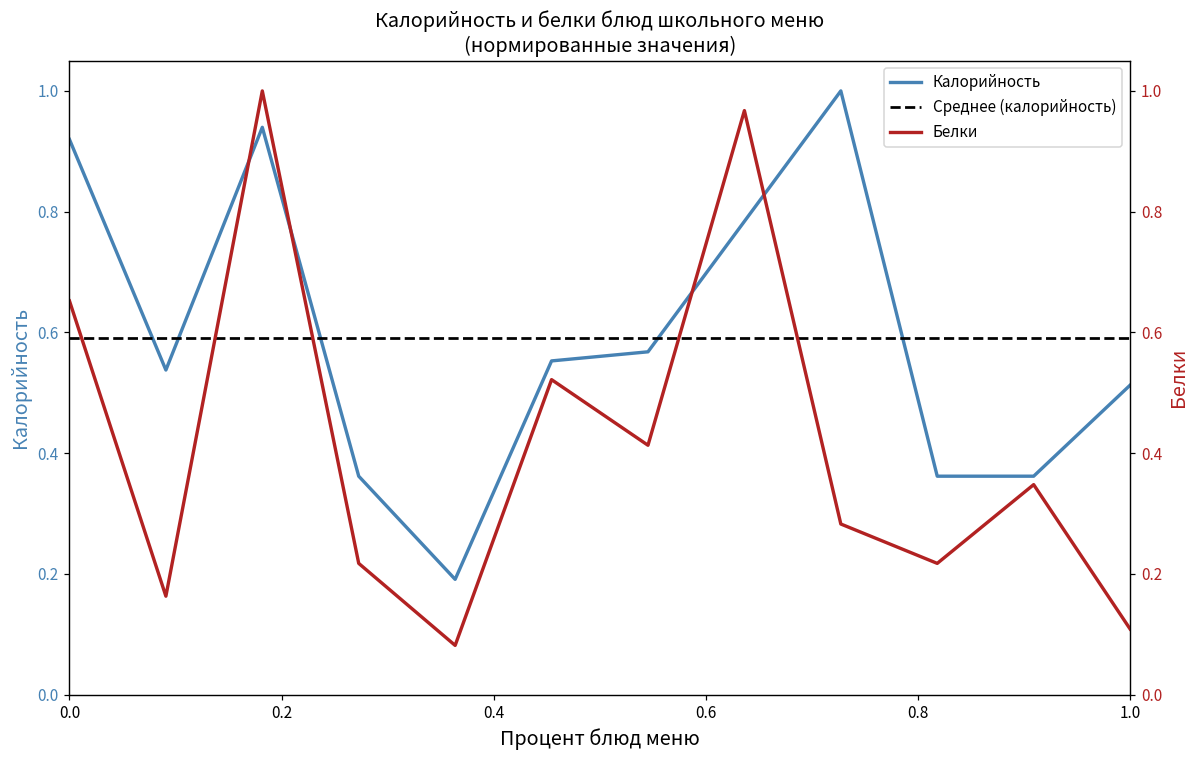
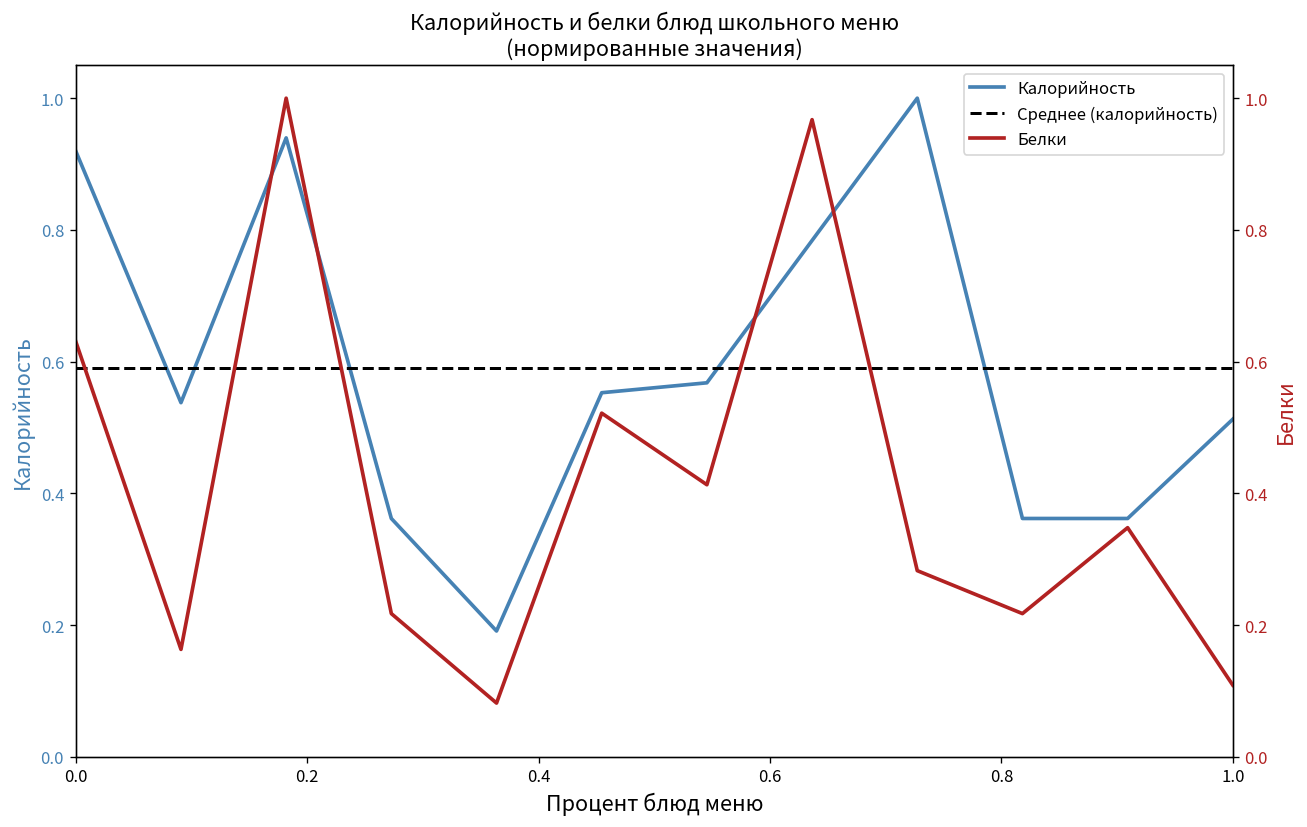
Белки, 0.0: 0.65 -> 0.63
